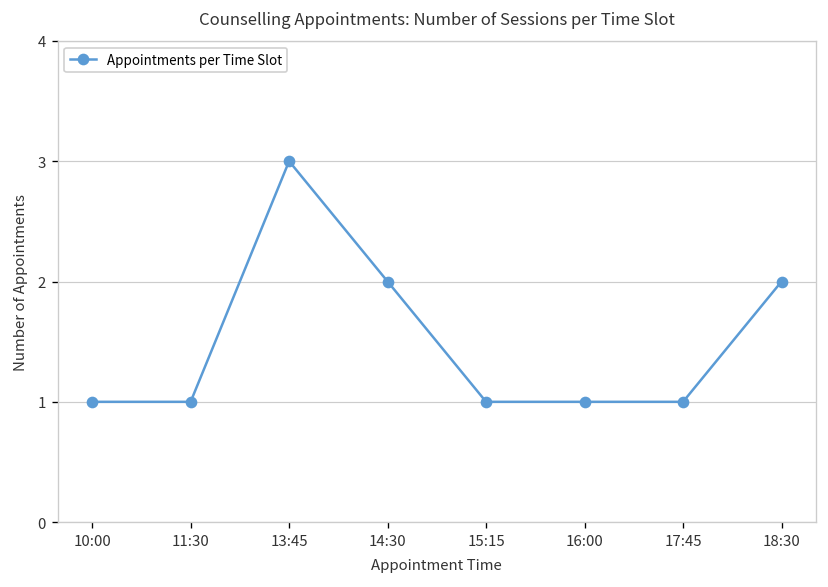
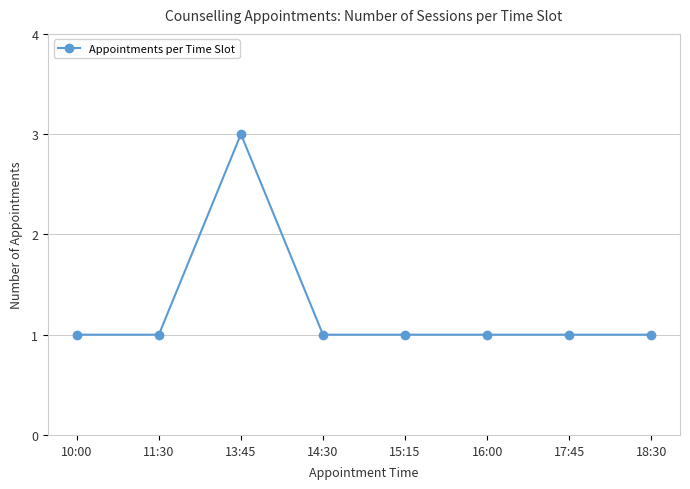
14:30: 2 -> 1
18:30: 2 -> 1
